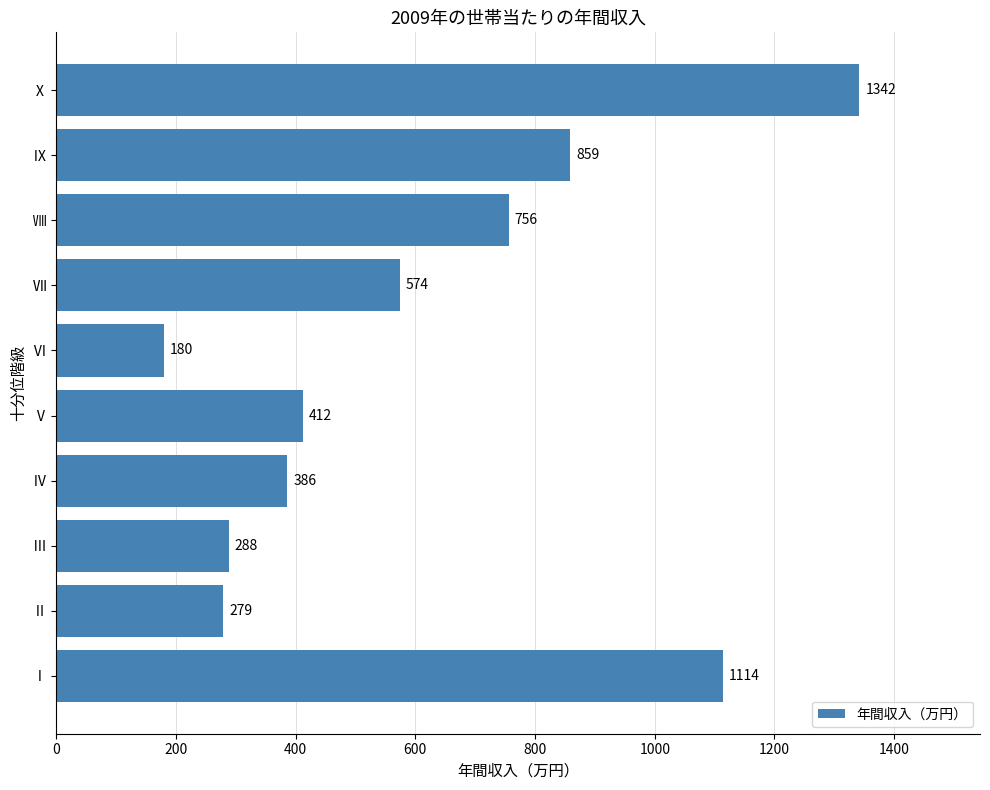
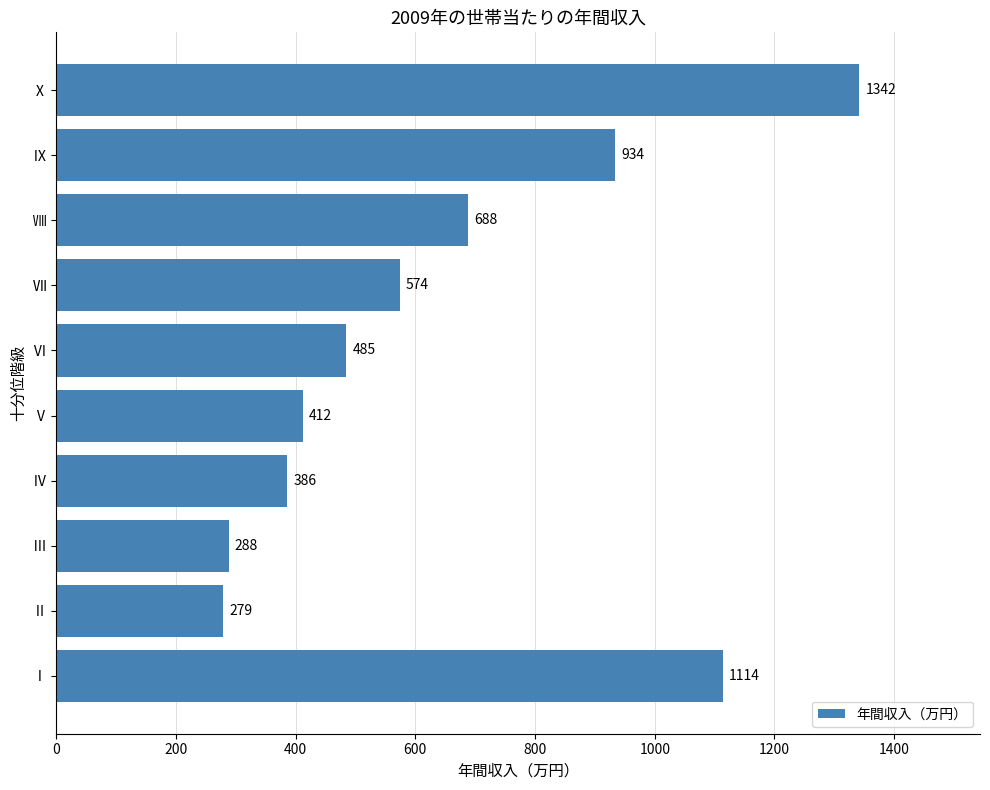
Ⅸ: 859 -> 934
Ⅷ: 756 -> 688
Ⅵ: 180 -> 485
